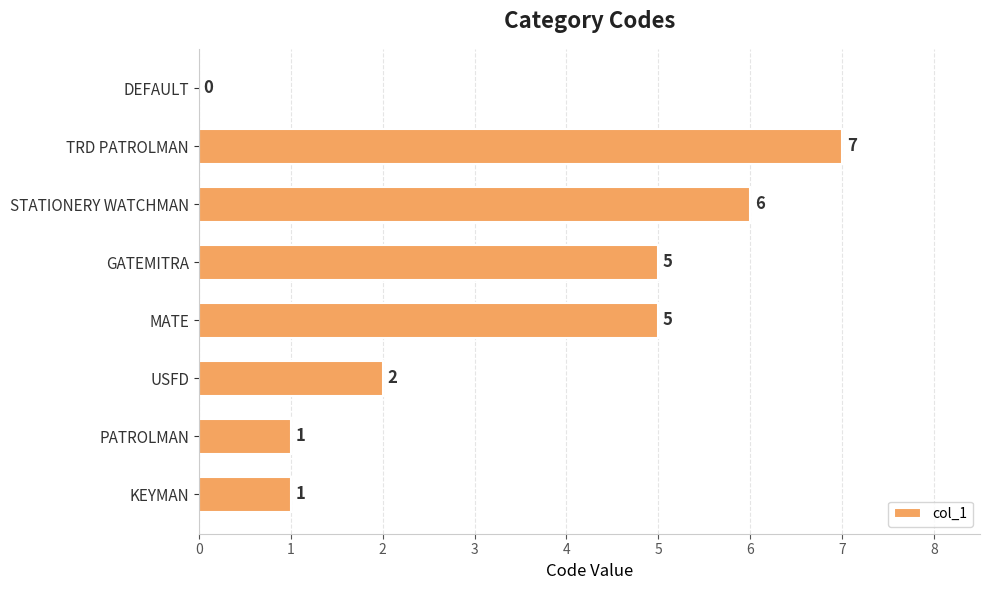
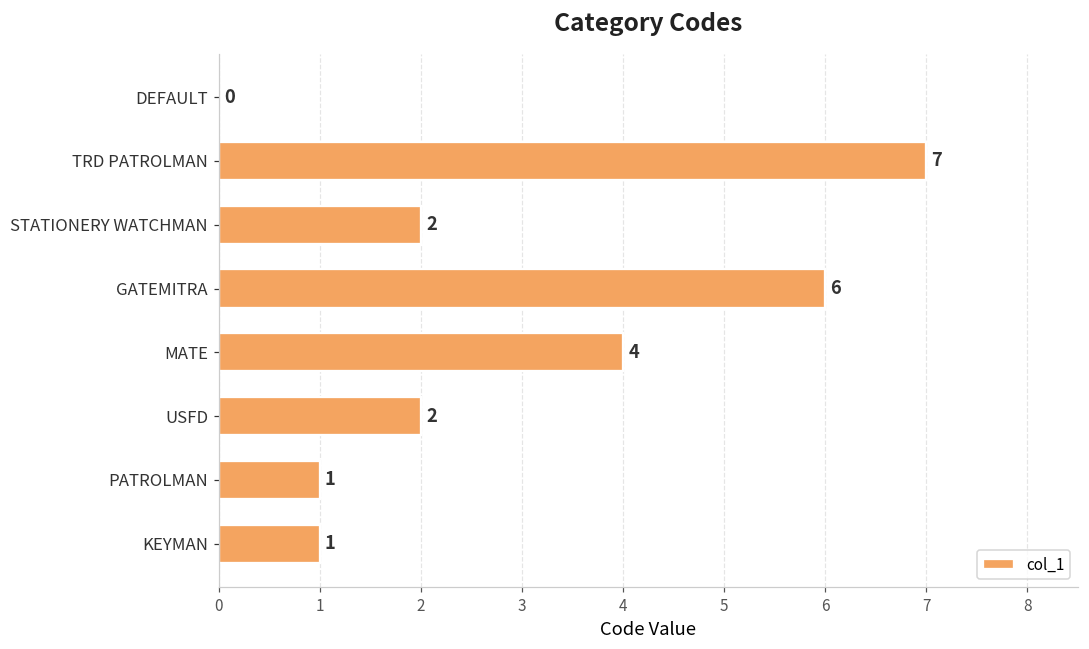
STATIONERY WATCHMAN: 6 -> 2
GATEMITRA: 5 -> 6
MATE: 5 -> 4
